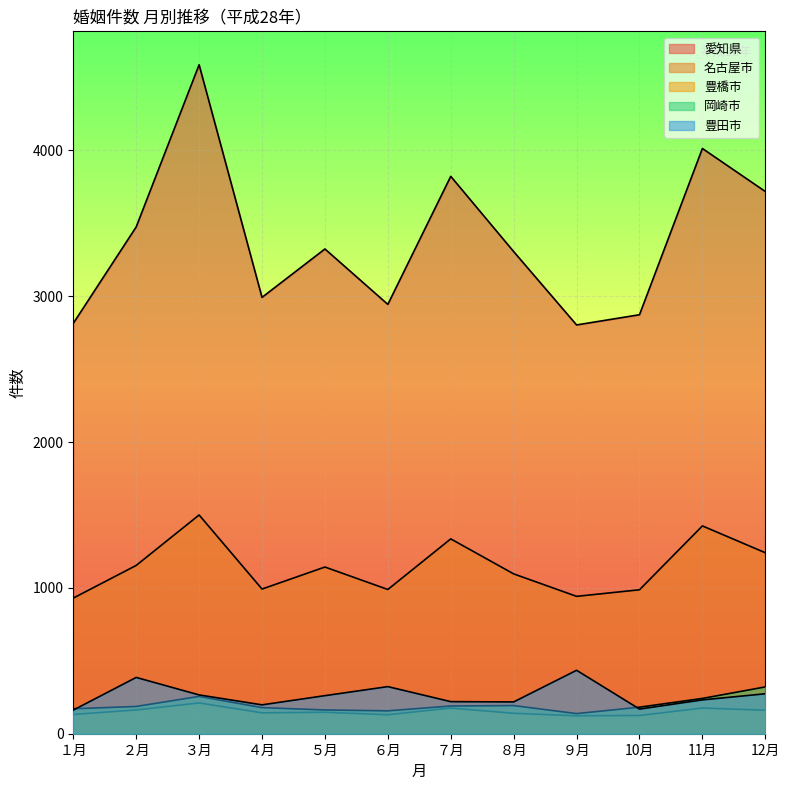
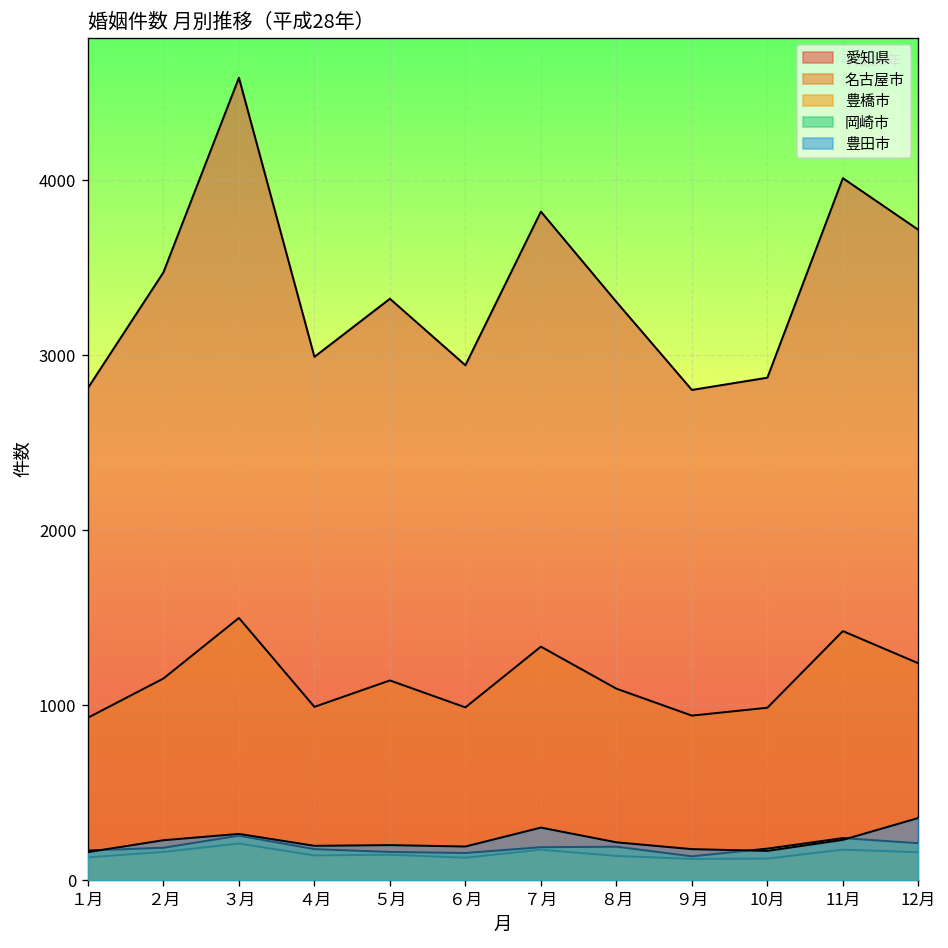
豊田市, ２月: 390 -> 230
豊田市, ５月: 260 -> 200
豊田市, ６月: 320 -> 190
豊田市, ７月: 220 -> 300
豊田市, ９月: 440 -> 180
岡崎市, 12月: 320 -> 210
豊田市, 12月: 270 -> 360
